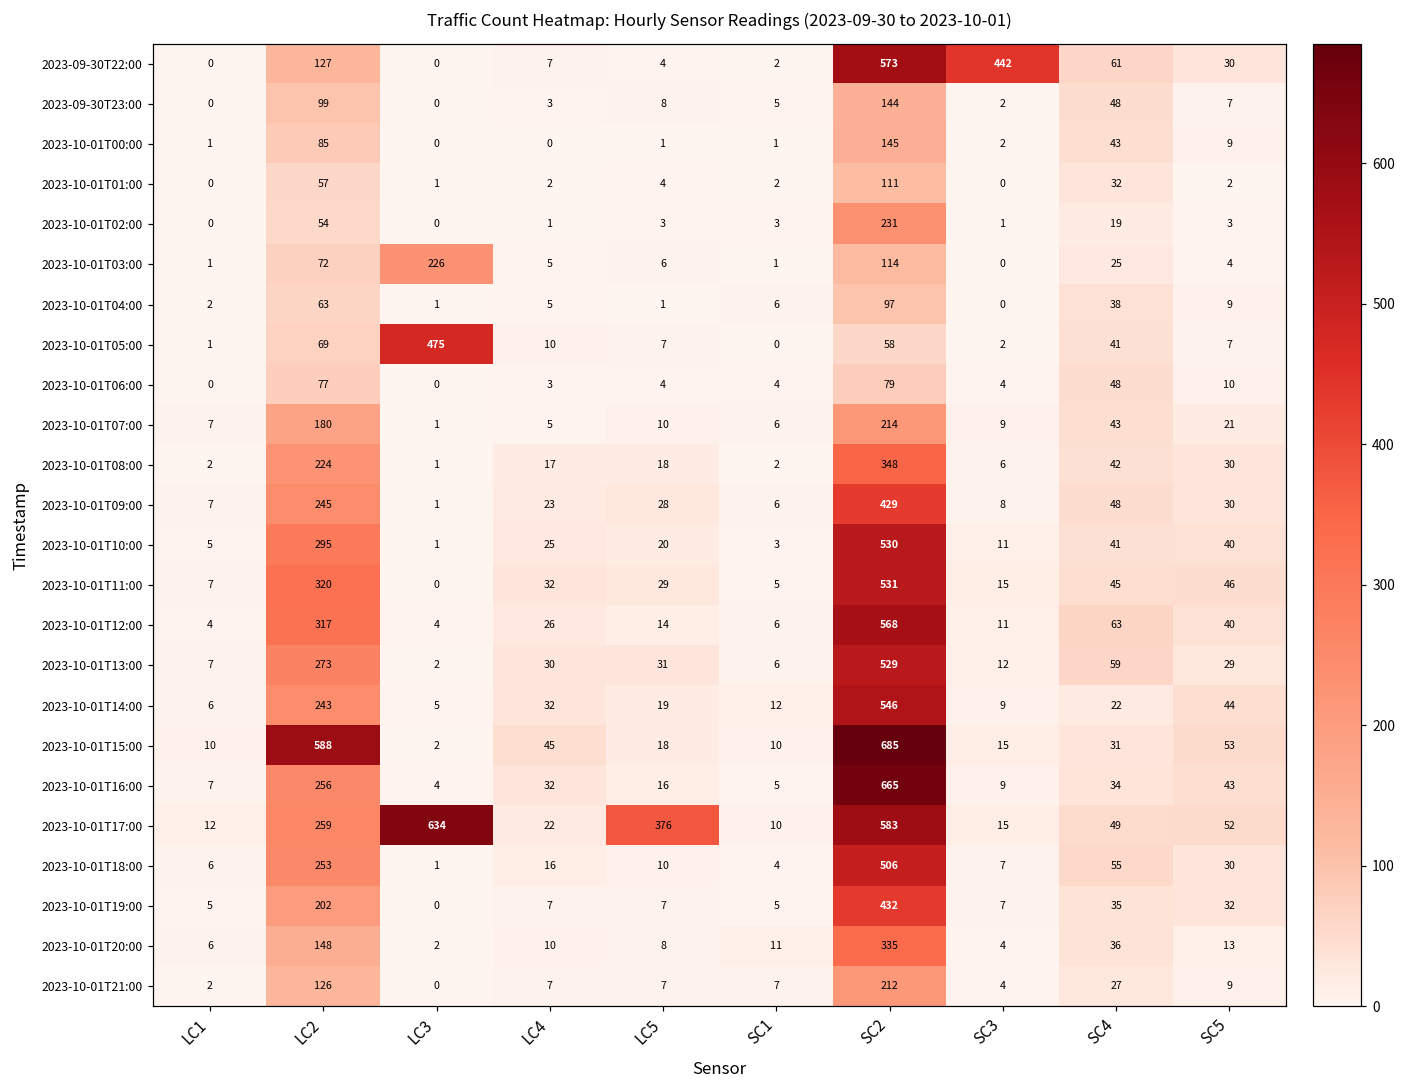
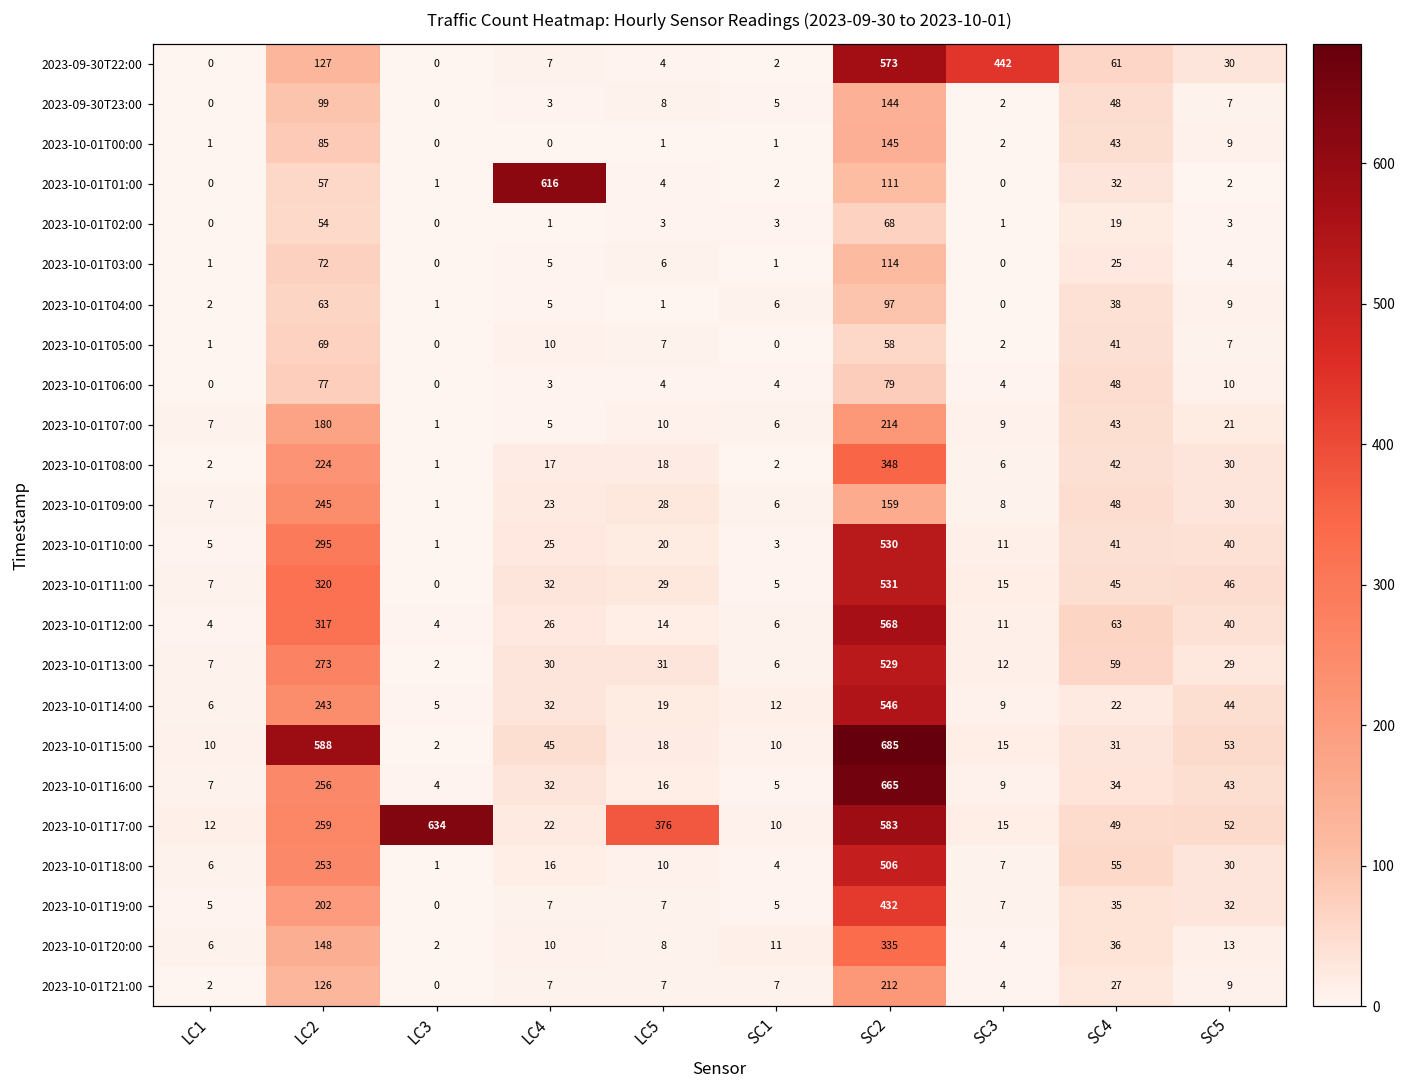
2023-10-01T01:00, LC4: 2 -> 616
2023-10-01T02:00, SC2: 231 -> 68
2023-10-01T03:00, LC3: 226 -> 0
2023-10-01T05:00, LC3: 475 -> 0
2023-10-01T09:00, SC2: 429 -> 159
